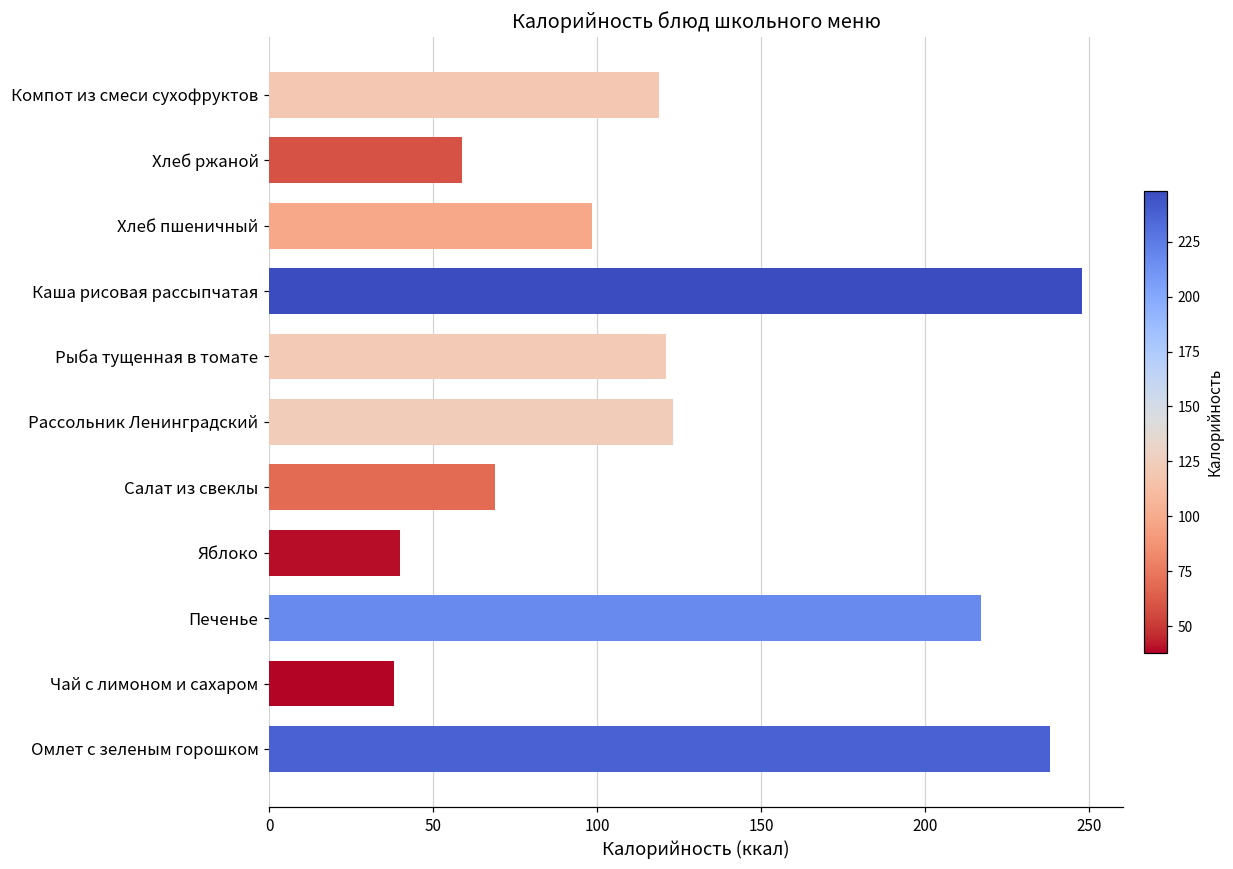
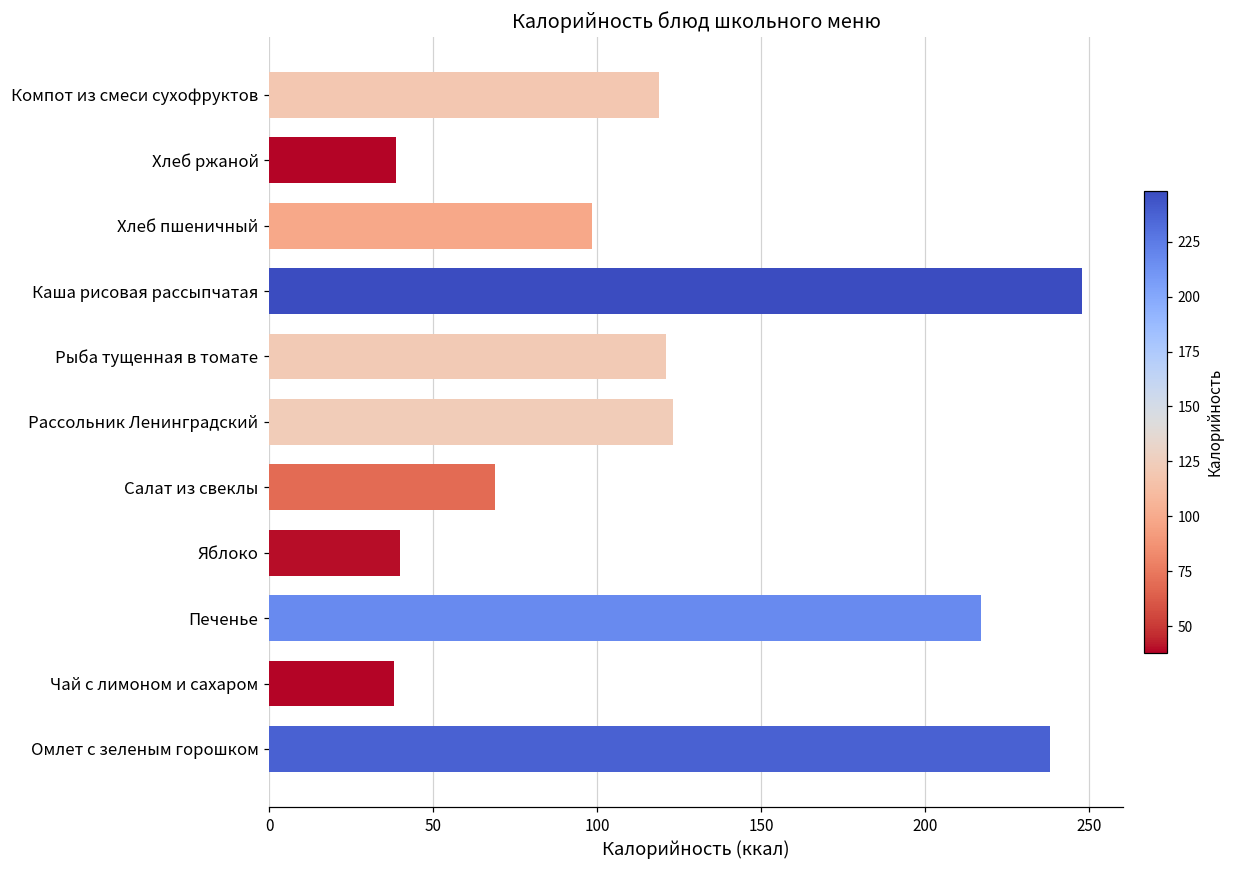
Хлеб ржаной: 59 -> 39
